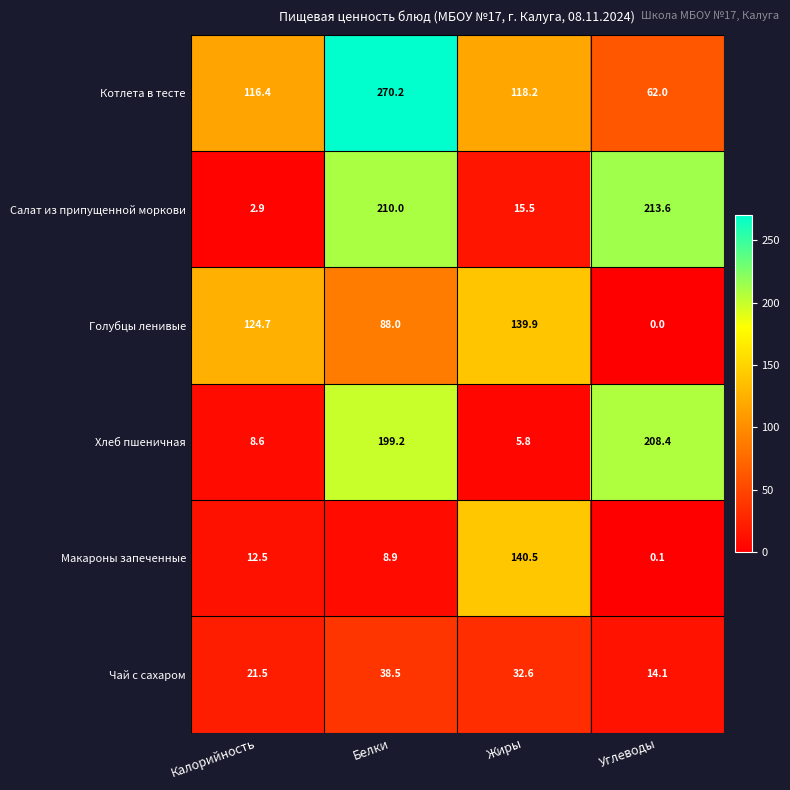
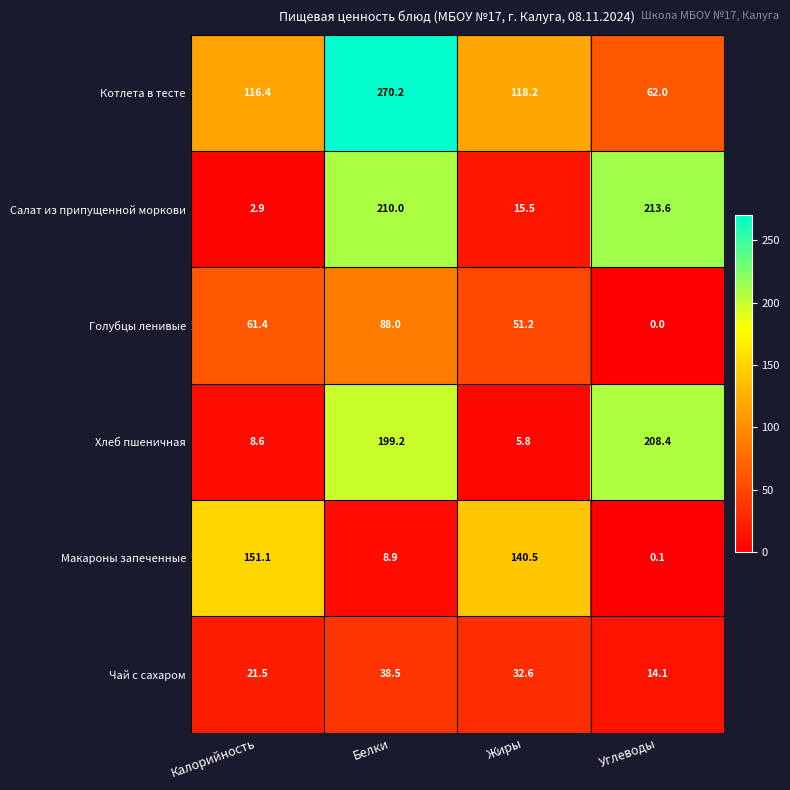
Голубцы ленивые, Калорийность: 124.7 -> 61.4
Голубцы ленивые, Жиры: 139.9 -> 51.2
Макароны запеченные, Калорийность: 12.5 -> 151.1
